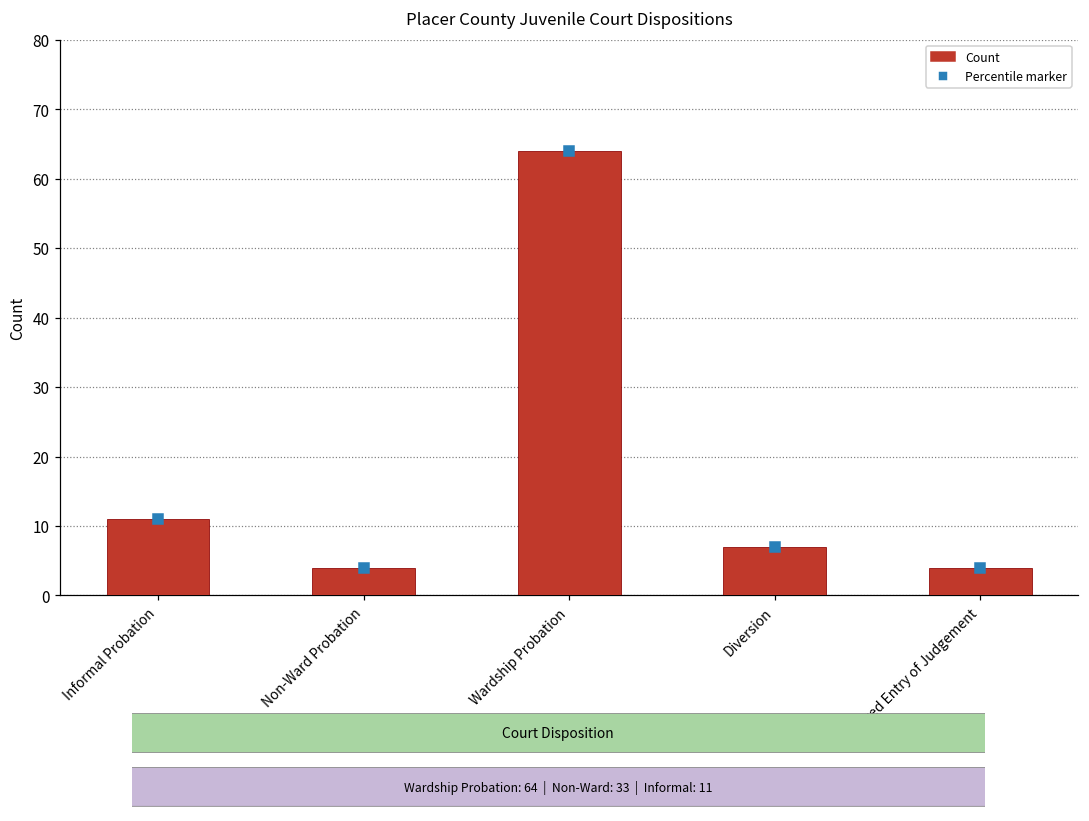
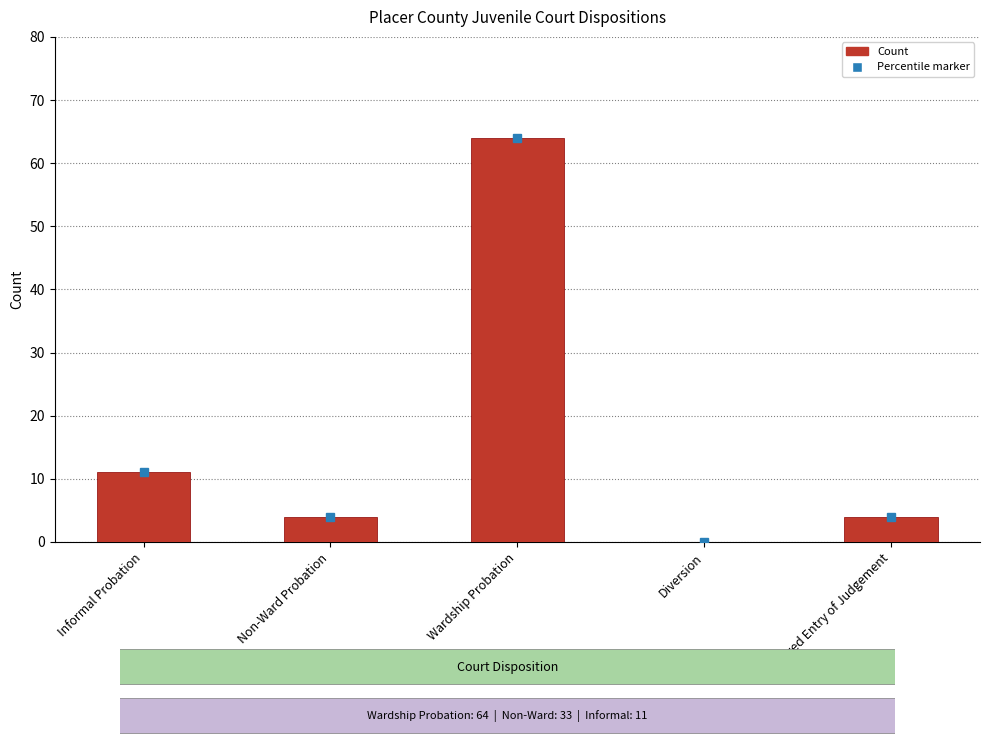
Count, Diversion: 7 -> 0
